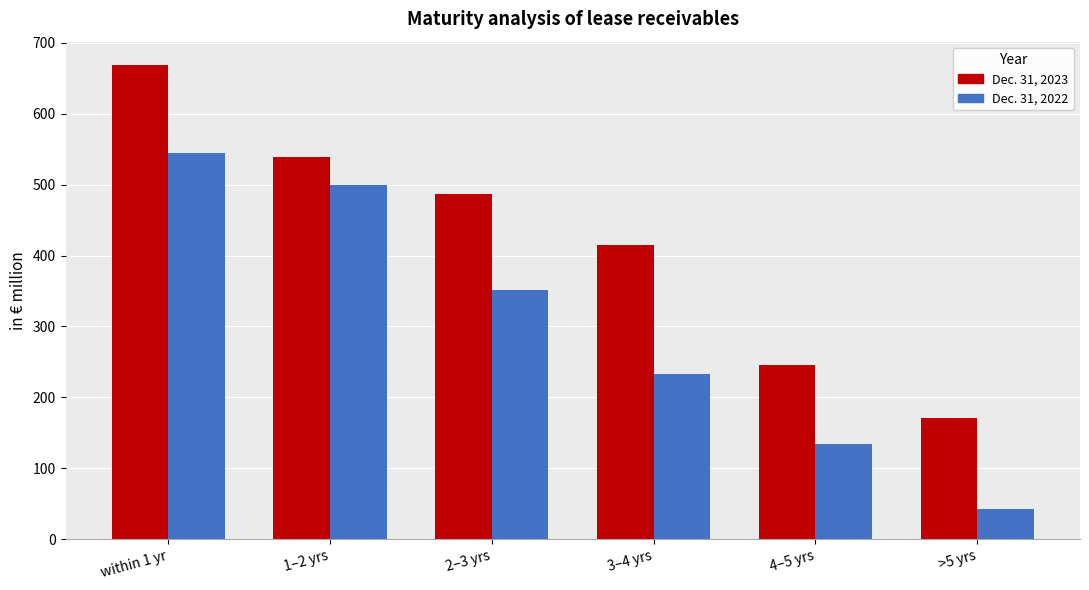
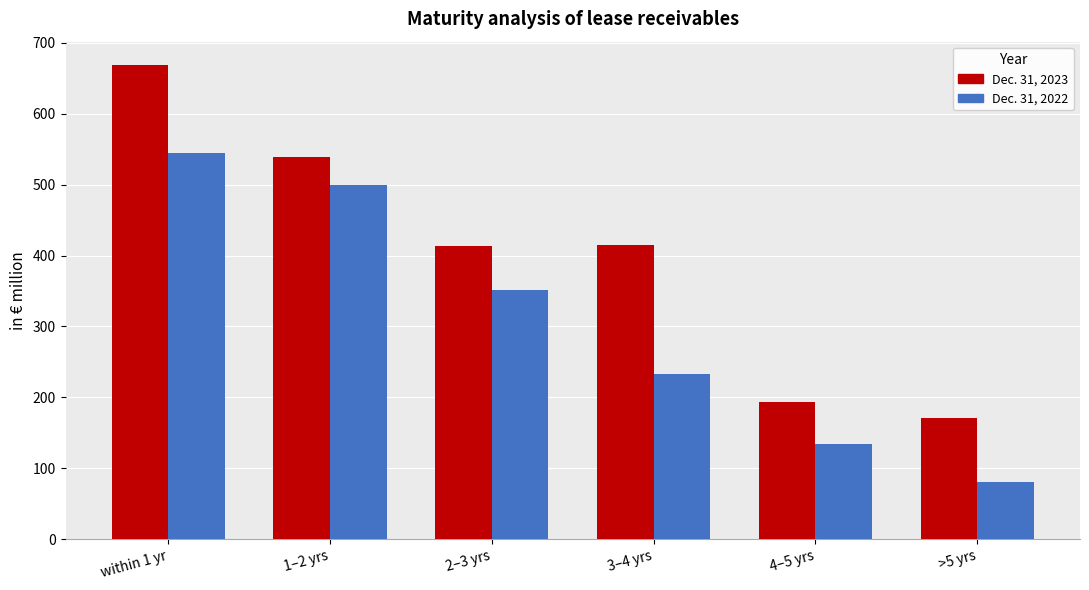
Dec. 31, 2023, 2–3 yrs: 490 -> 410
Dec. 31, 2023, 4–5 yrs: 250 -> 190
Dec. 31, 2022, >5 yrs: 40 -> 80
